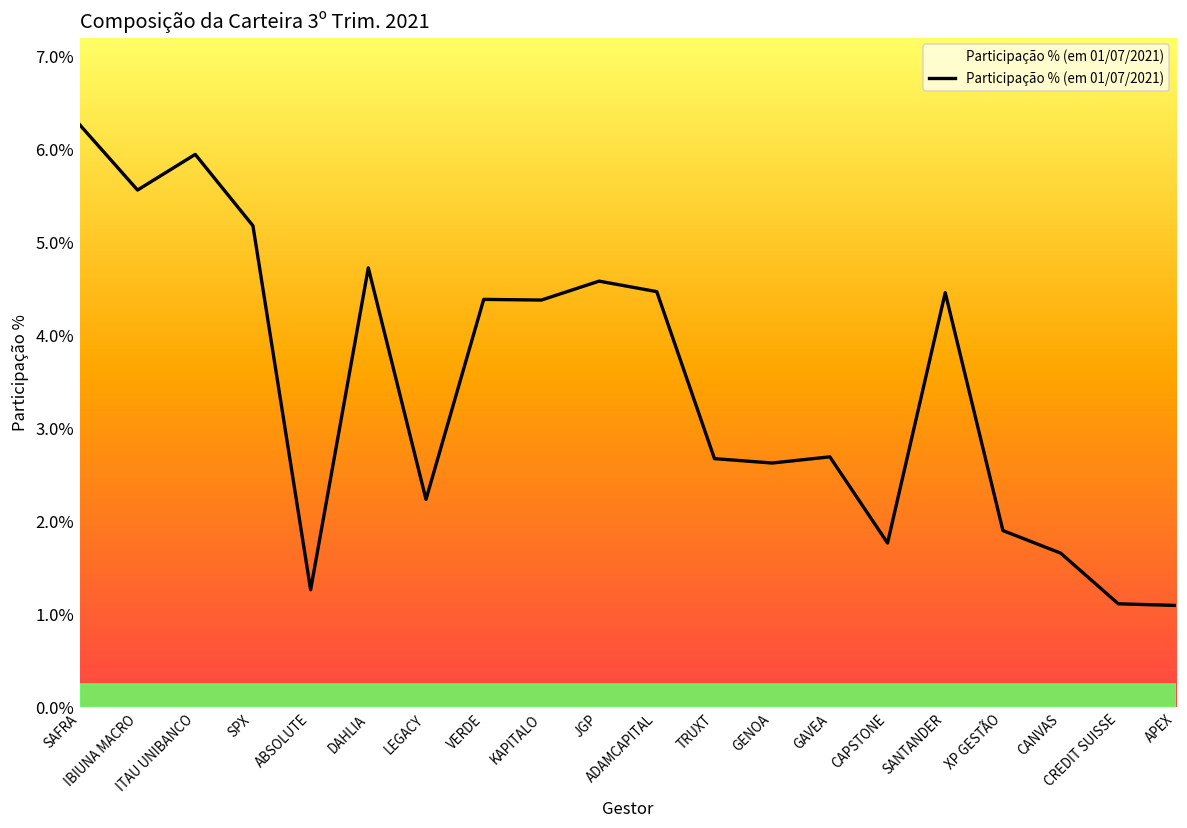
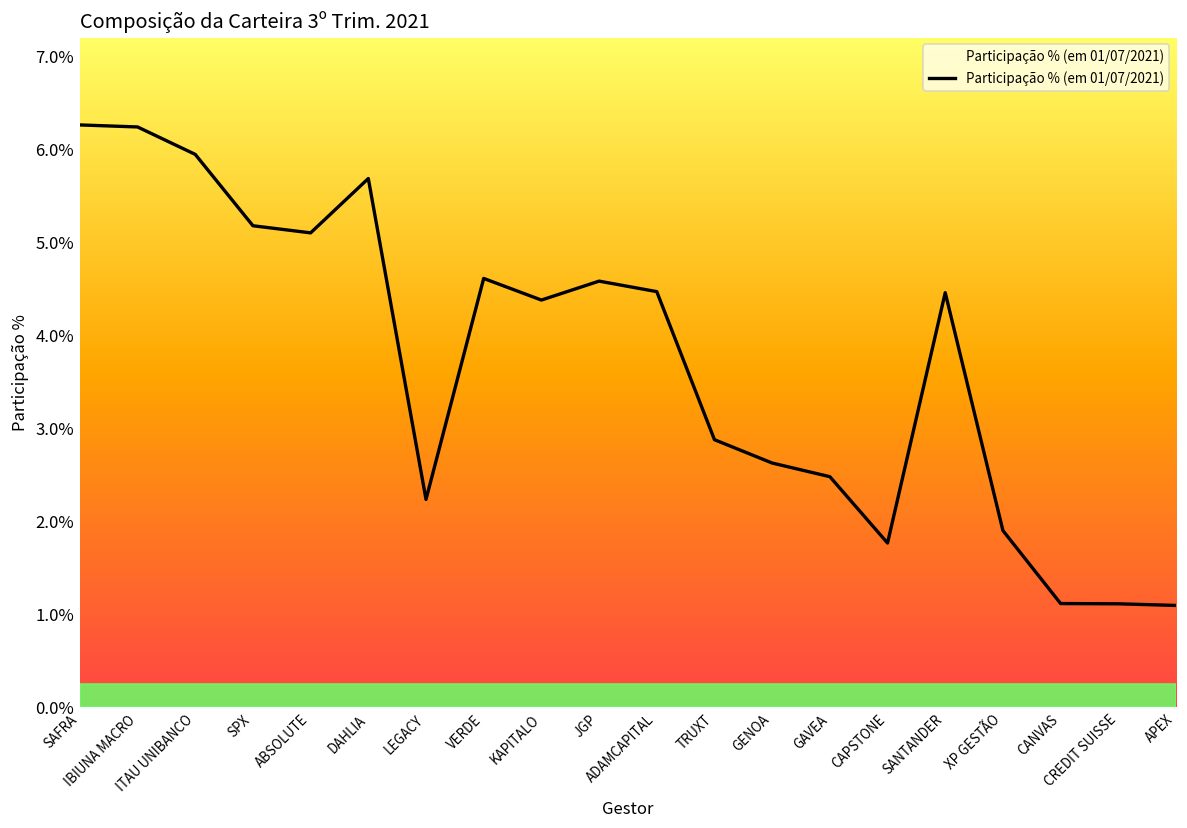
IBIUNA MACRO: 5.6% -> 6.2%
ABSOLUTE: 1.3% -> 5.1%
DAHLIA: 4.7% -> 5.7%
VERDE: 4.4% -> 4.6%
TRUXT: 2.7% -> 2.9%
GAVEA: 2.7% -> 2.5%
CANVAS: 1.7% -> 1.1%
